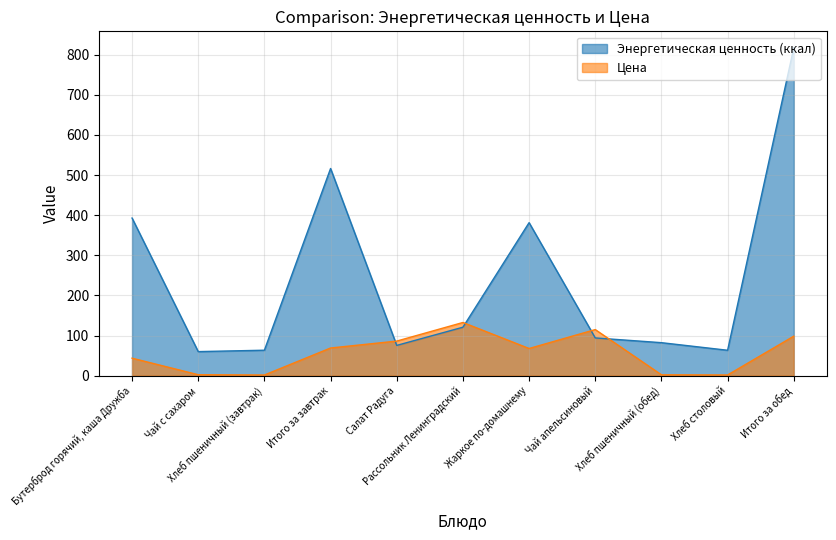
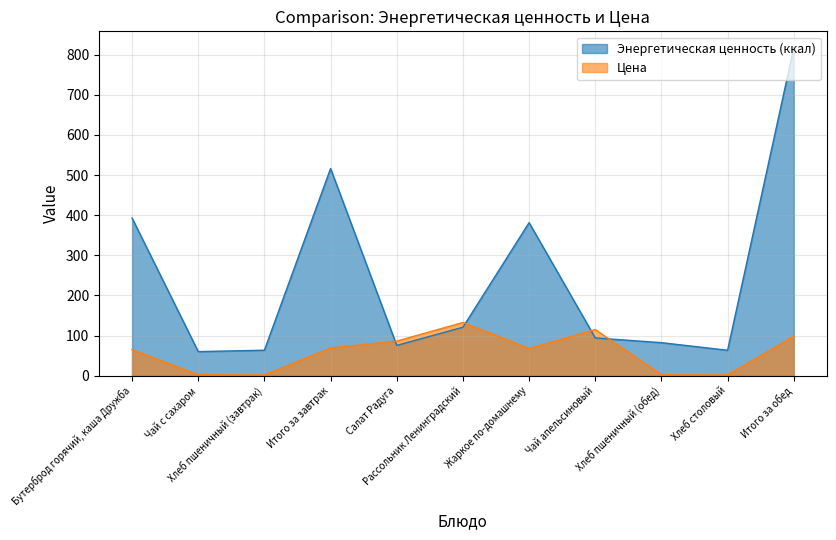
Цена, Бутерброд горячий, каша Дружба: 40 -> 60
